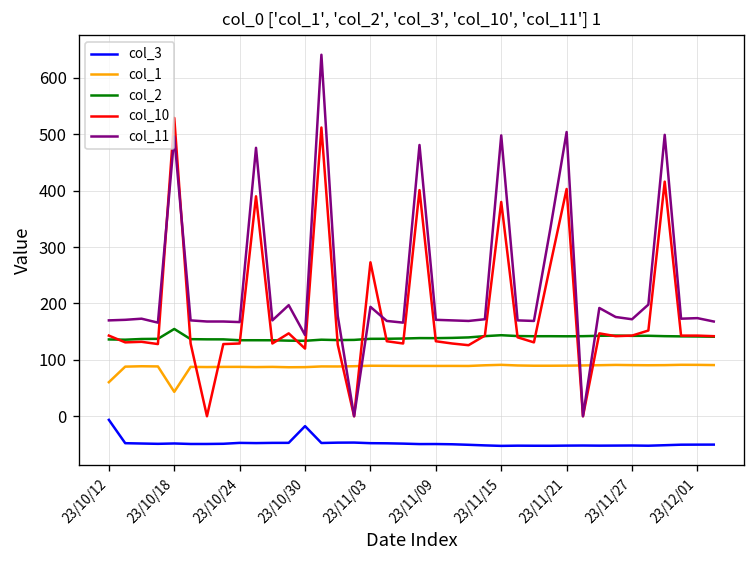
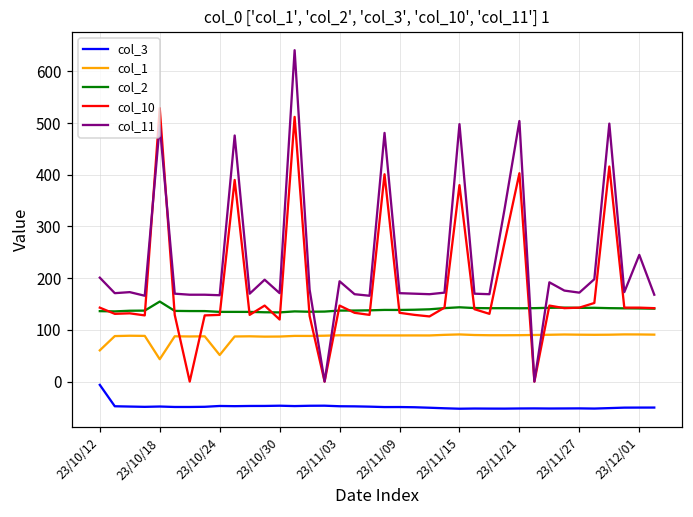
col_11, 23/10/12: 170 -> 200
col_1, 23/10/24: 90 -> 50
col_3, 23/10/30: -20 -> -50
col_11, 23/10/30: 140 -> 170
col_10, 23/11/03: 270 -> 150
col_11, 23/12/01: 170 -> 250
